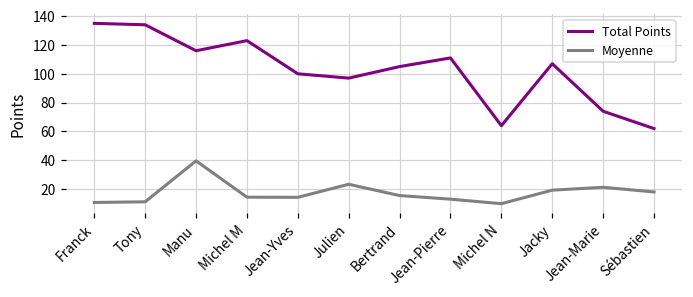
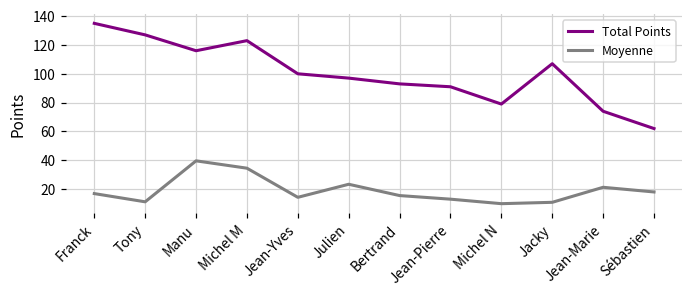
Moyenne, Franck: 11 -> 17
Total Points, Tony: 134 -> 127
Moyenne, Michel M: 14 -> 34
Total Points, Bertrand: 105 -> 93
Total Points, Jean-Pierre: 111 -> 91
Total Points, Michel N: 64 -> 79
Moyenne, Jacky: 19 -> 11
